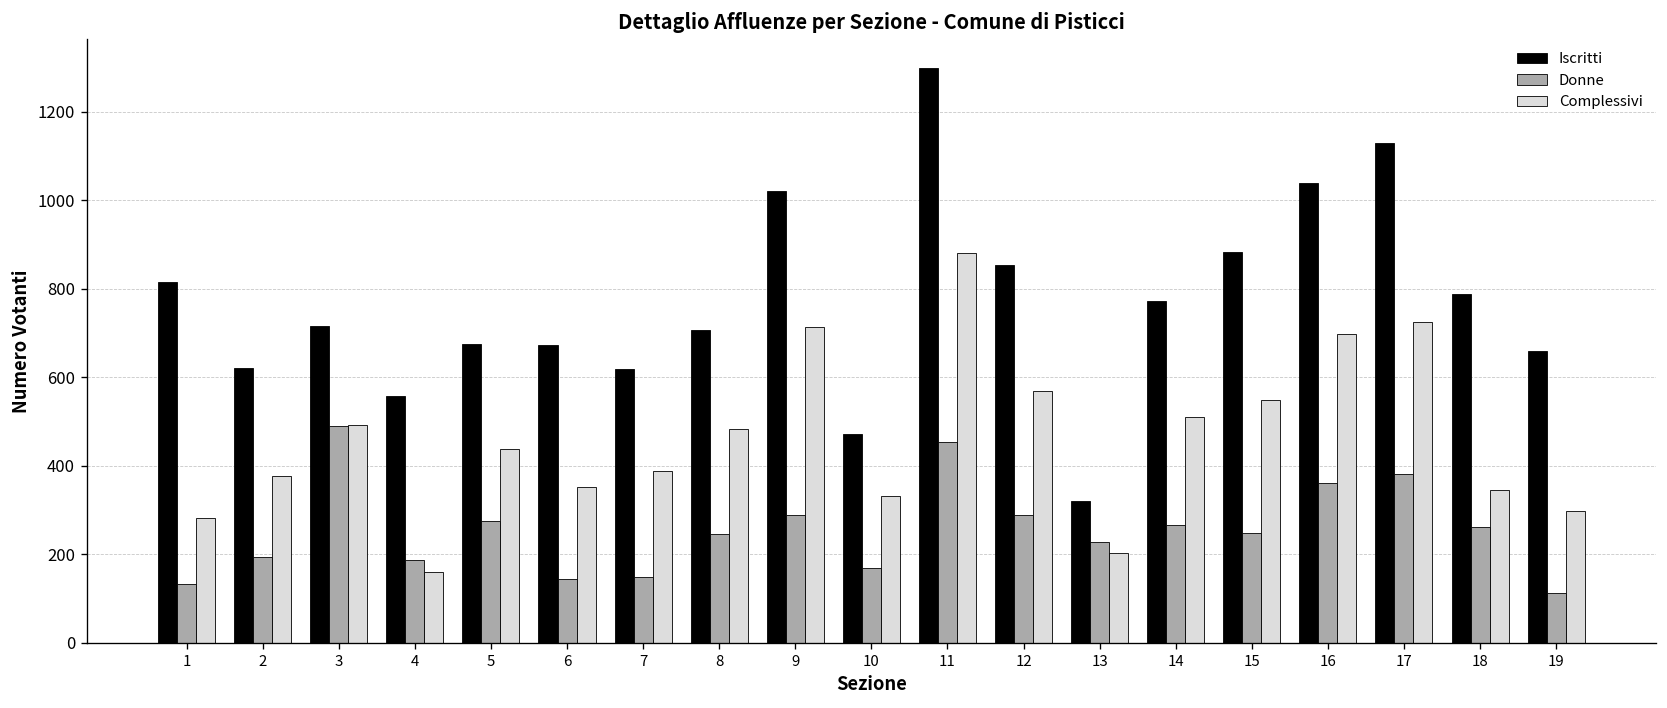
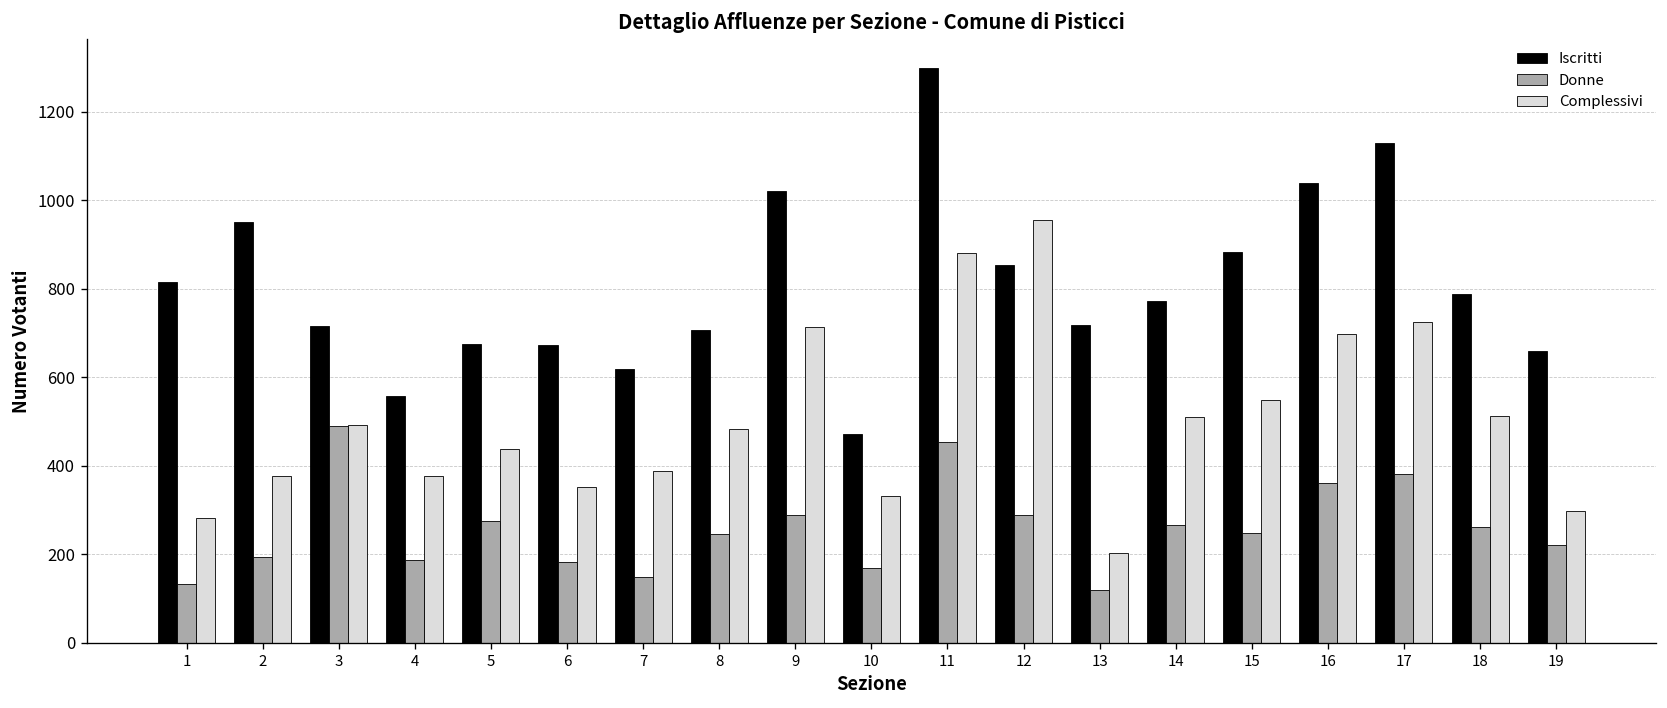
Iscritti, 2: 620 -> 950
Complessivi, 4: 160 -> 380
Donne, 6: 140 -> 180
Complessivi, 12: 570 -> 960
Iscritti, 13: 320 -> 720
Donne, 13: 230 -> 120
Complessivi, 18: 350 -> 510
Donne, 19: 110 -> 220
